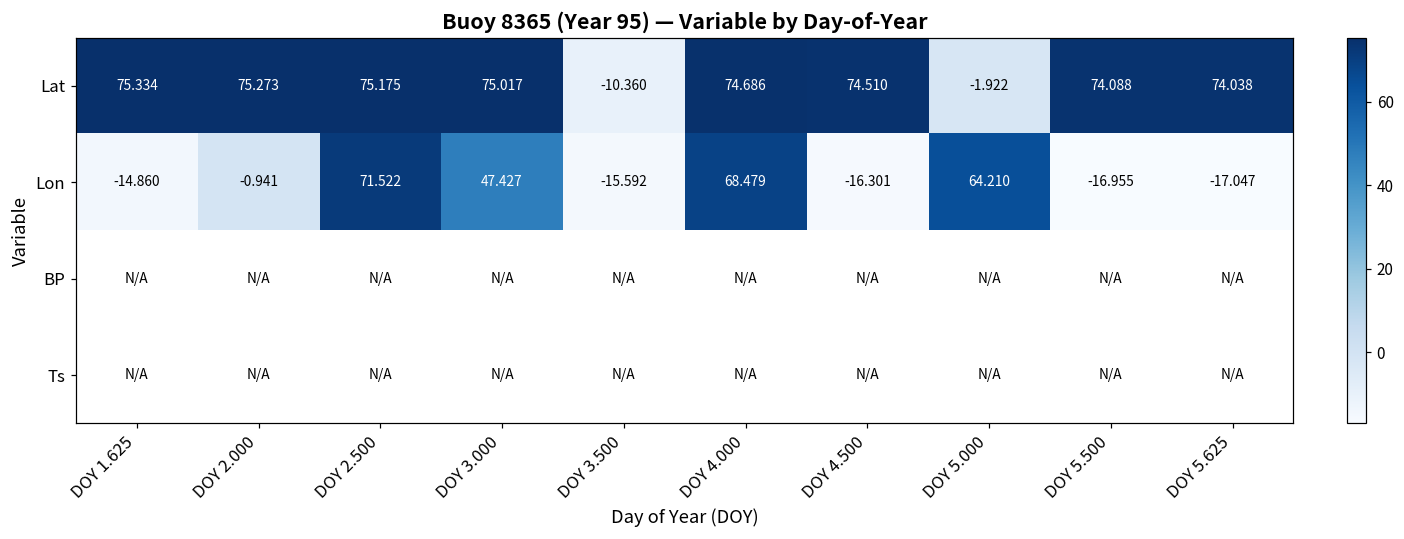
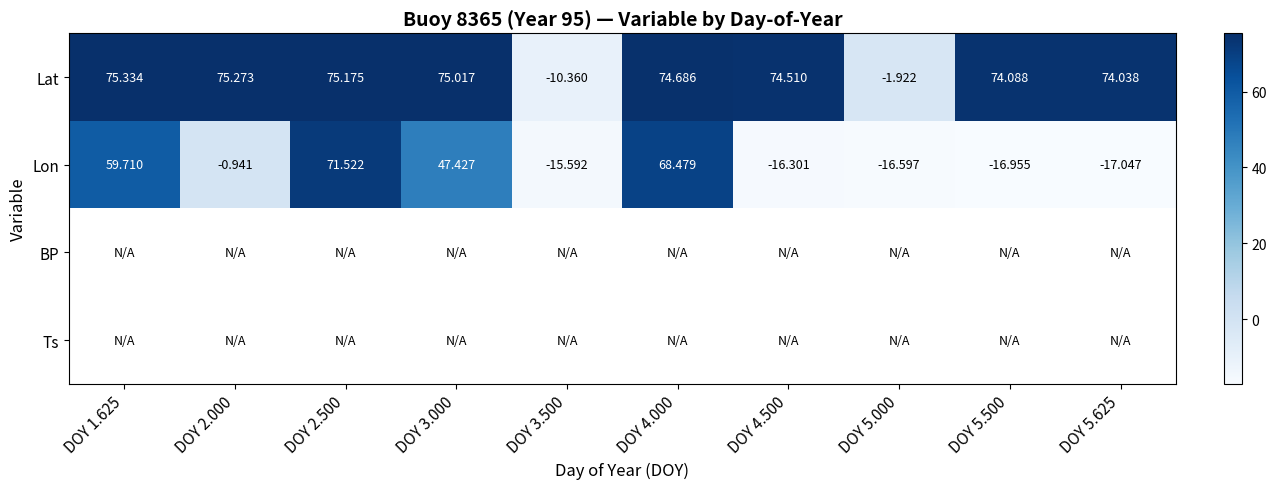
Lon, DOY 1.625: -14.860 -> 59.710
Lon, DOY 5.000: 64.210 -> -16.597
